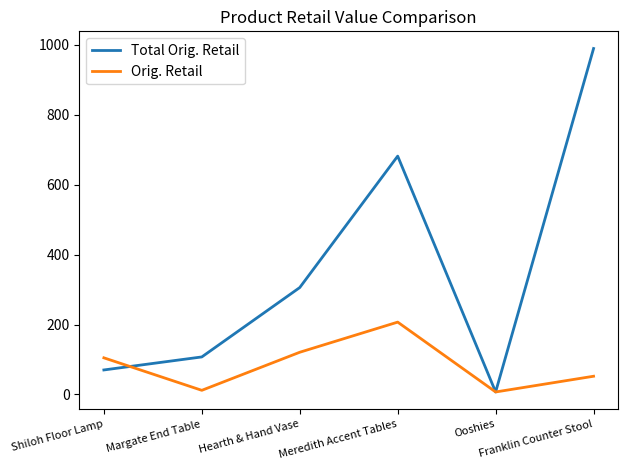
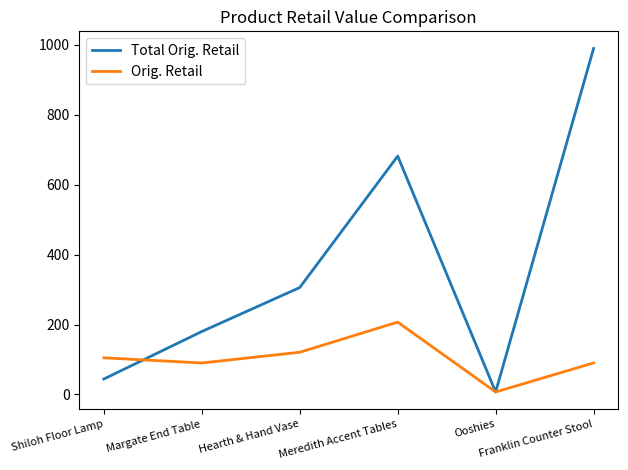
Total Orig. Retail, Shiloh Floor Lamp: 70 -> 40
Total Orig. Retail, Margate End Table: 110 -> 180
Orig. Retail, Margate End Table: 10 -> 90
Orig. Retail, Franklin Counter Stool: 50 -> 90
